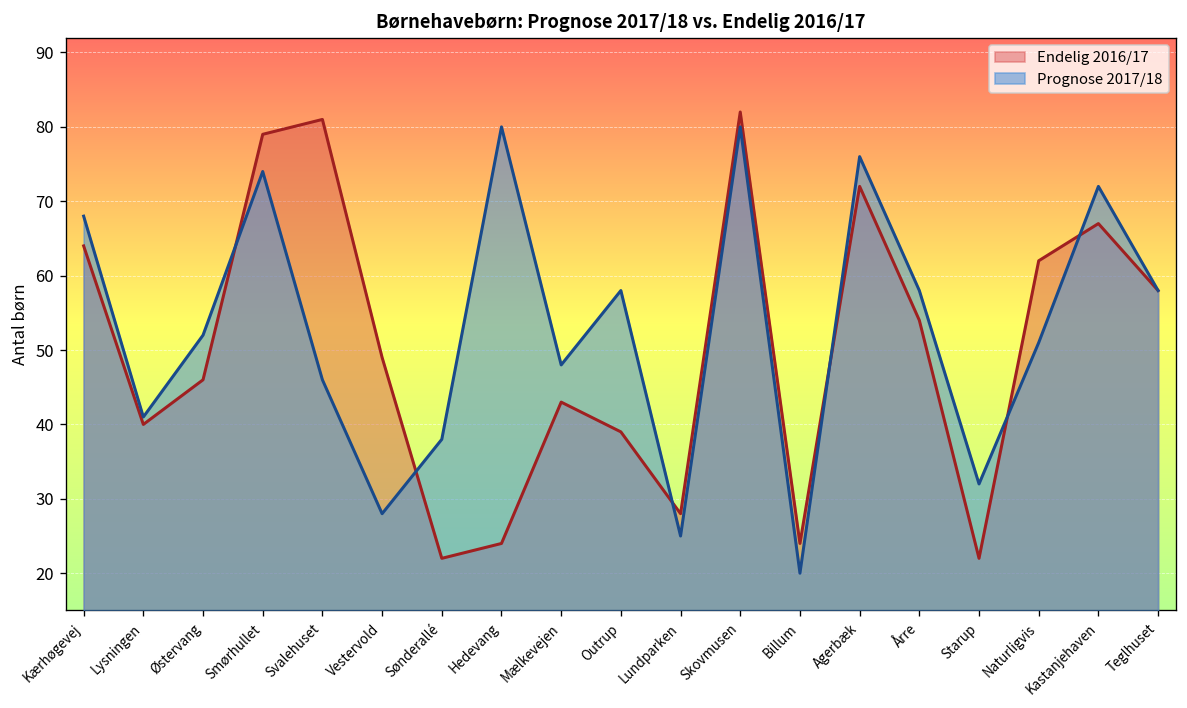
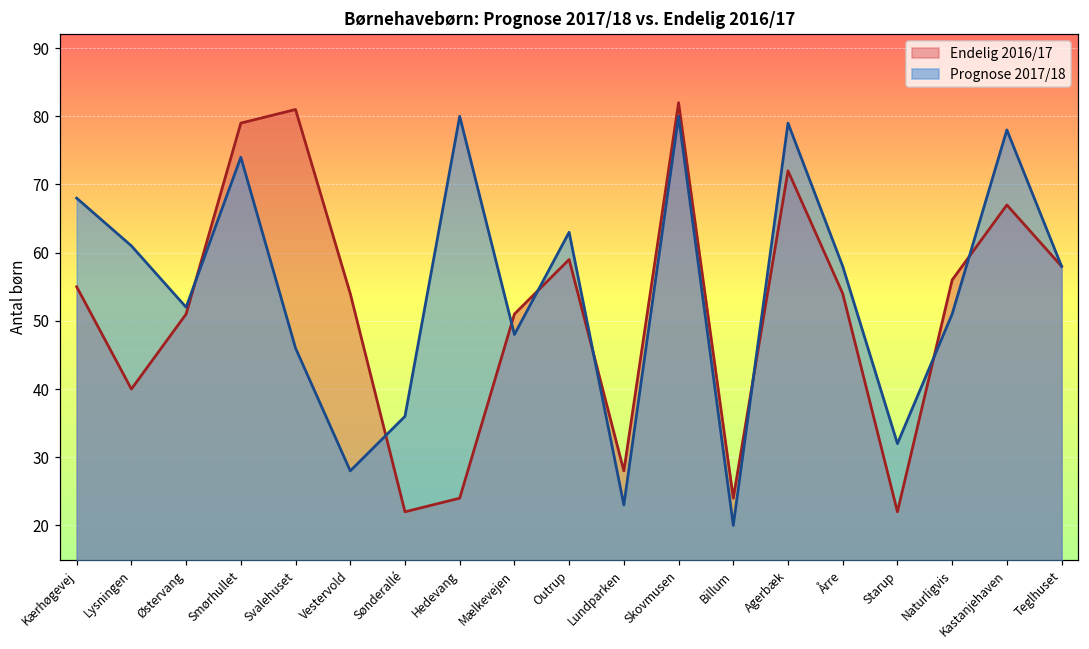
Endelig 2016/17, Kærhøgevej: 64 -> 55
Prognose 2017/18, Lysningen: 41 -> 61
Endelig 2016/17, Østervang: 46 -> 51
Endelig 2016/17, Vestervold: 49 -> 54
Prognose 2017/18, Sønderallé: 38 -> 36
Endelig 2016/17, Mælkevejen: 43 -> 51
Endelig 2016/17, Outrup: 39 -> 59
Prognose 2017/18, Outrup: 58 -> 63
Prognose 2017/18, Lundparken: 25 -> 23
Prognose 2017/18, Agerbæk: 76 -> 79
Endelig 2016/17, Naturligvis: 62 -> 56
Prognose 2017/18, Kastanjehaven: 72 -> 78
